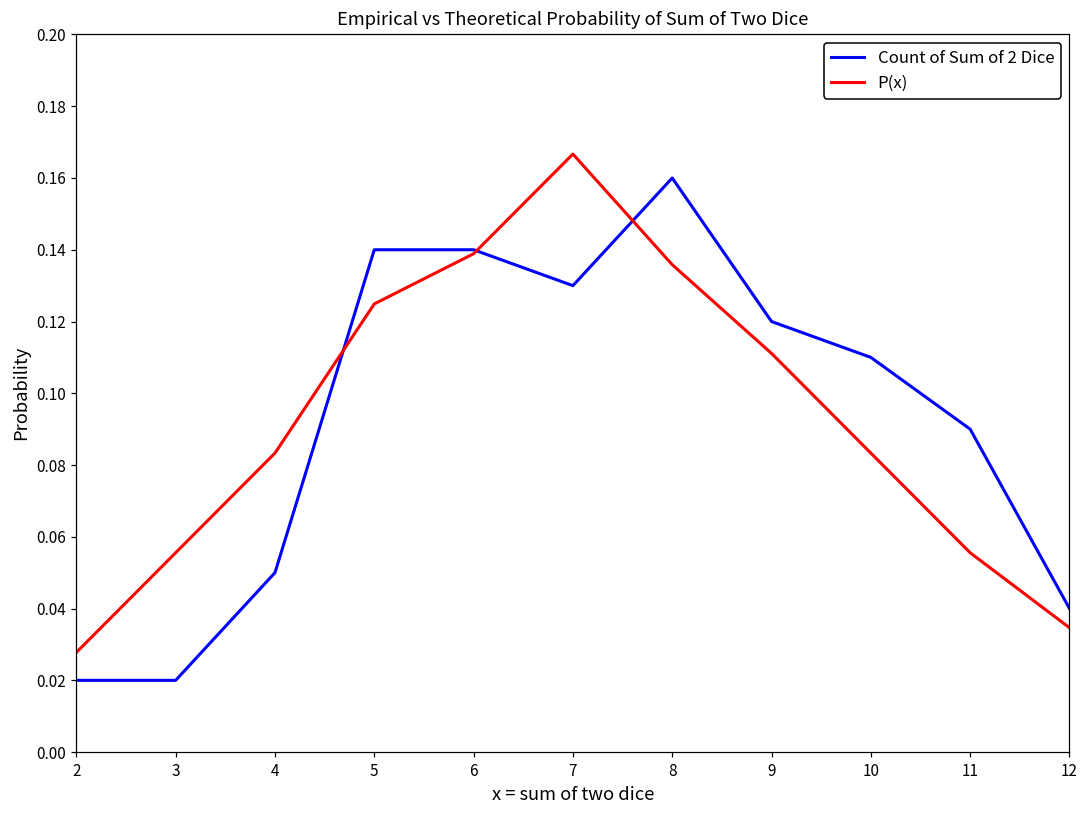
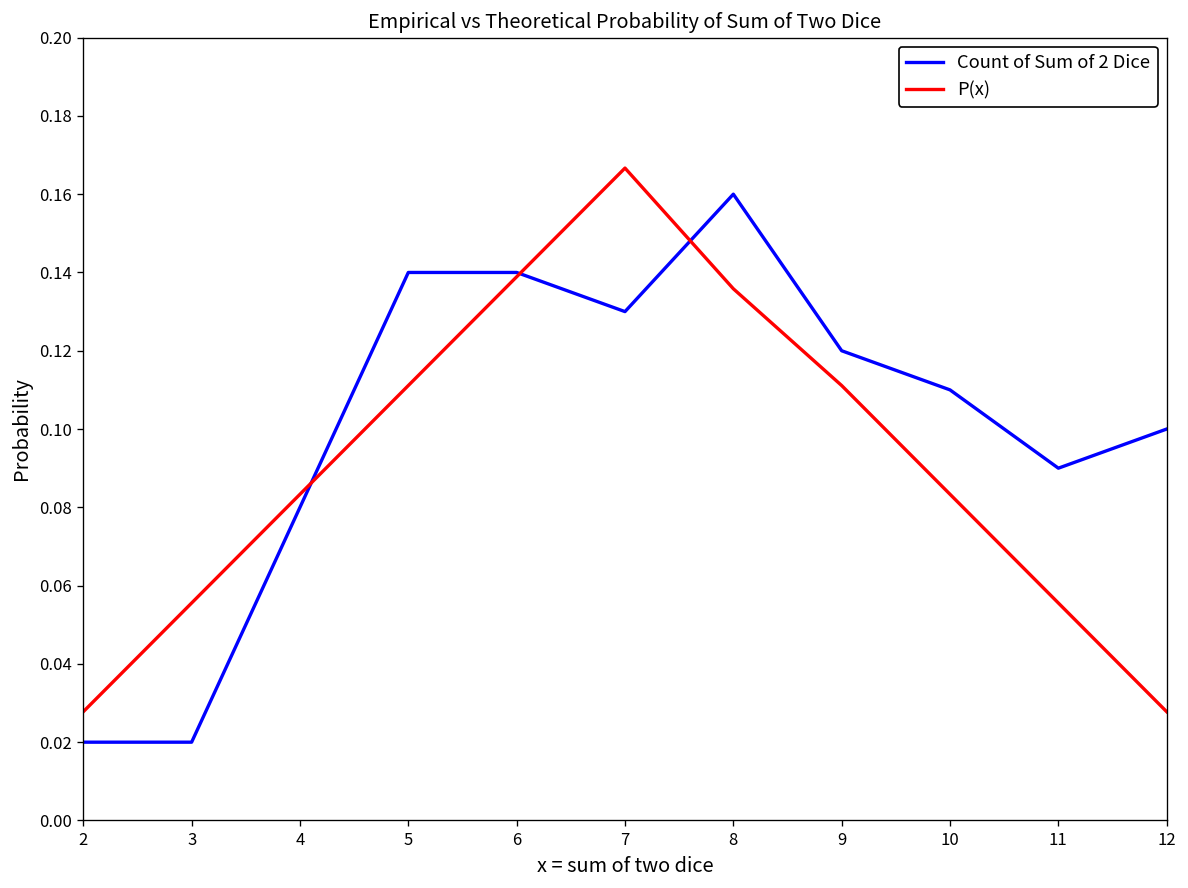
Count of Sum of 2 Dice, 4: 0.05 -> 0.08
P(x), 5: 0.125 -> 0.111
Count of Sum of 2 Dice, 12: 0.04 -> 0.10
P(x), 12: 0.035 -> 0.028
